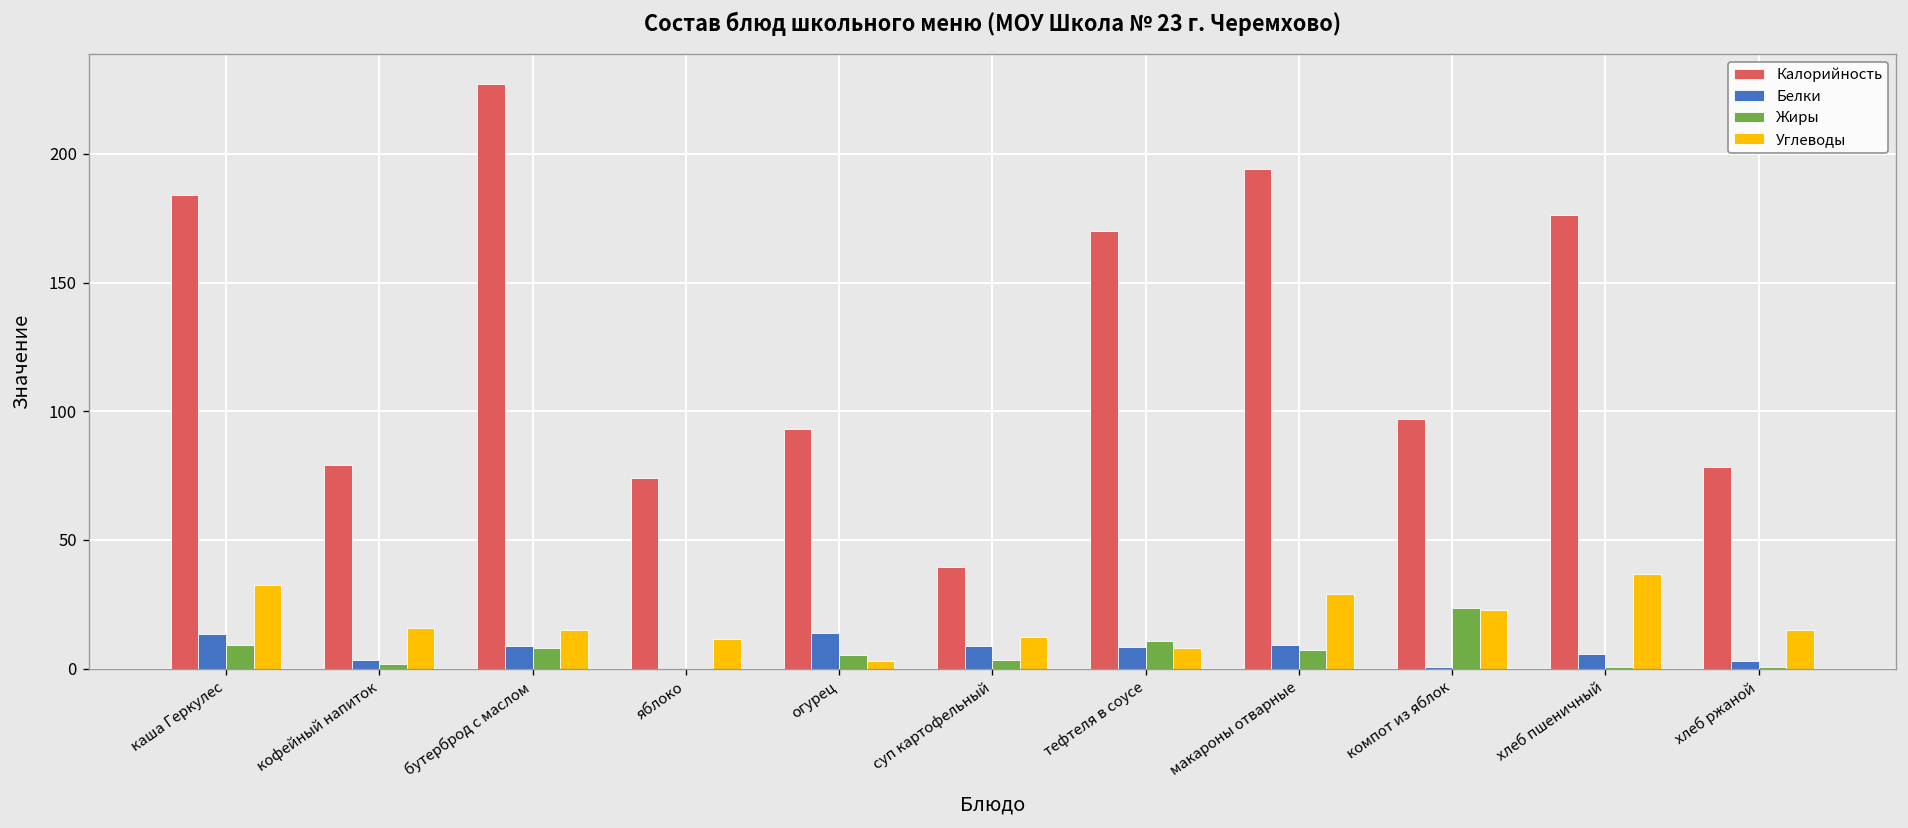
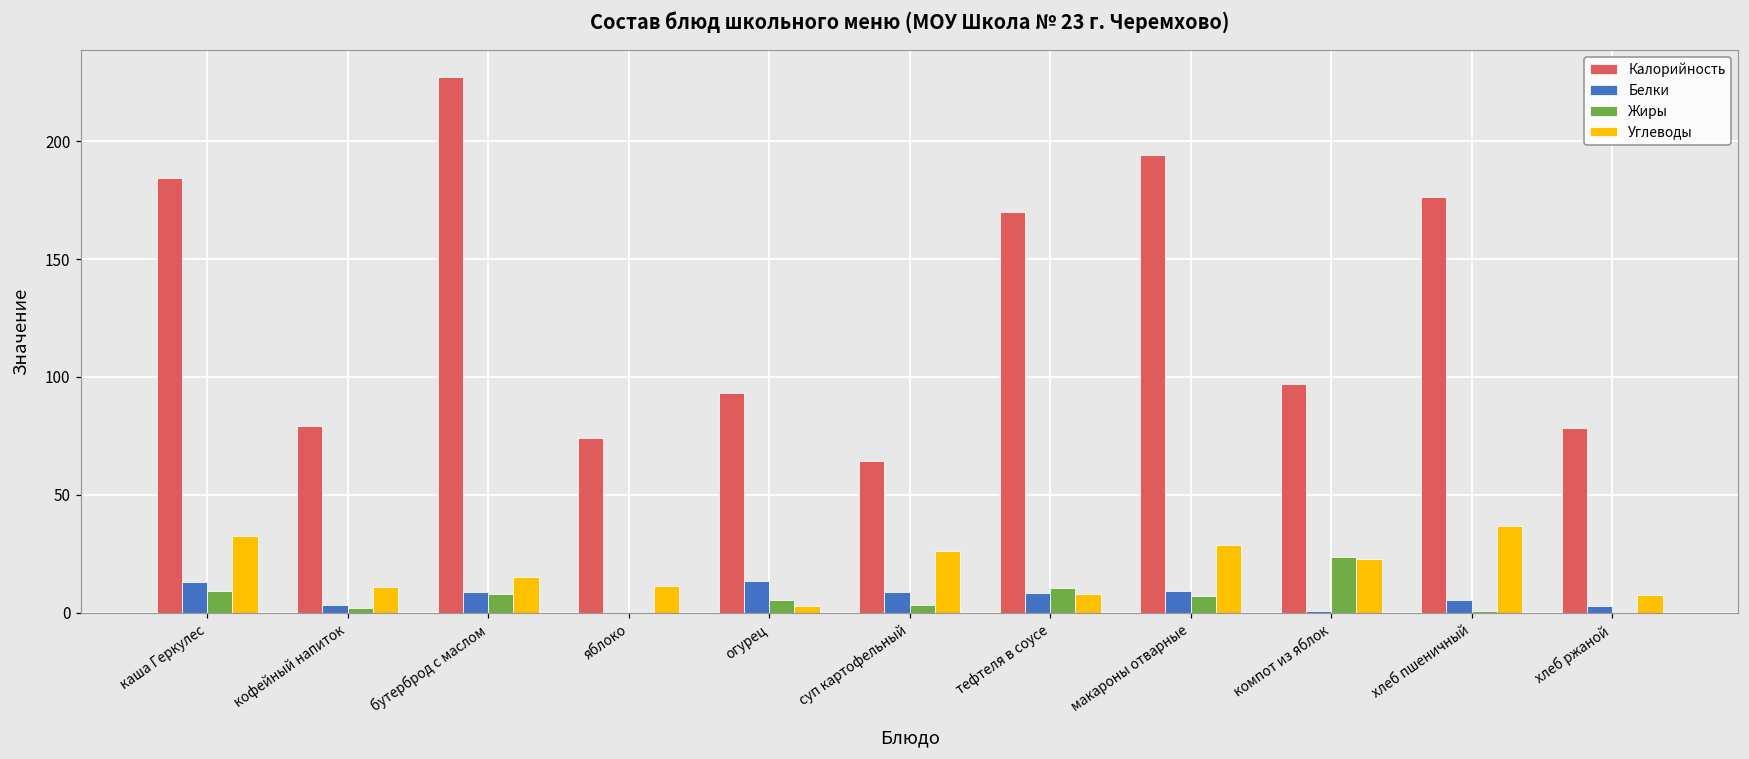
Углеводы, кофейный напиток: 16 -> 11
Калорийность, суп картофельный: 40 -> 64
Углеводы, суп картофельный: 12 -> 26
Углеводы, хлеб ржаной: 15 -> 7
